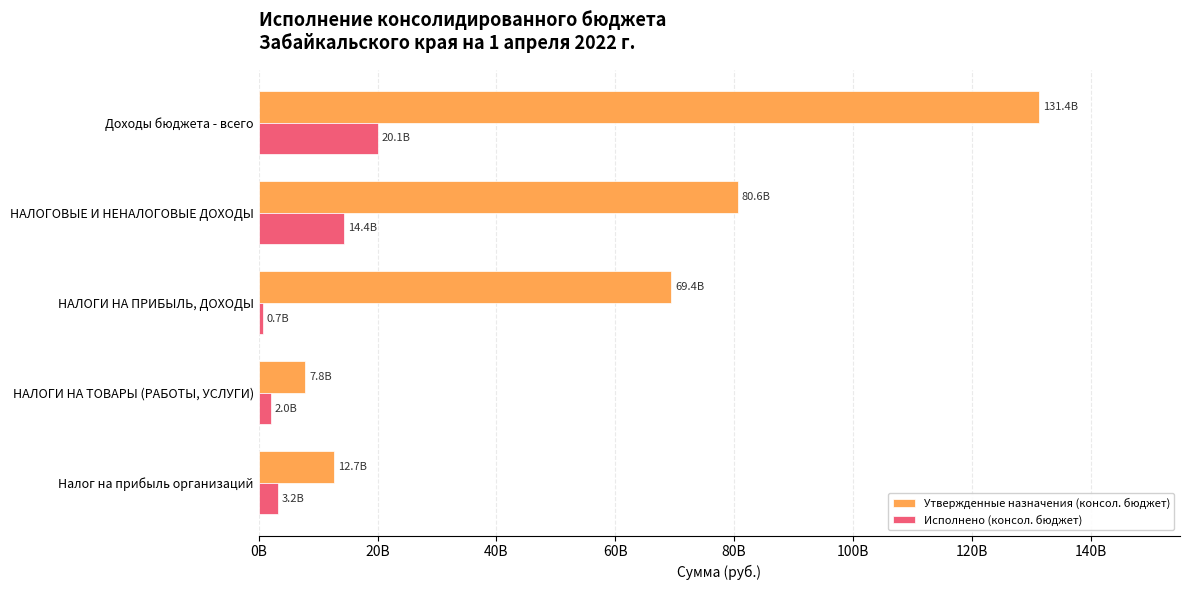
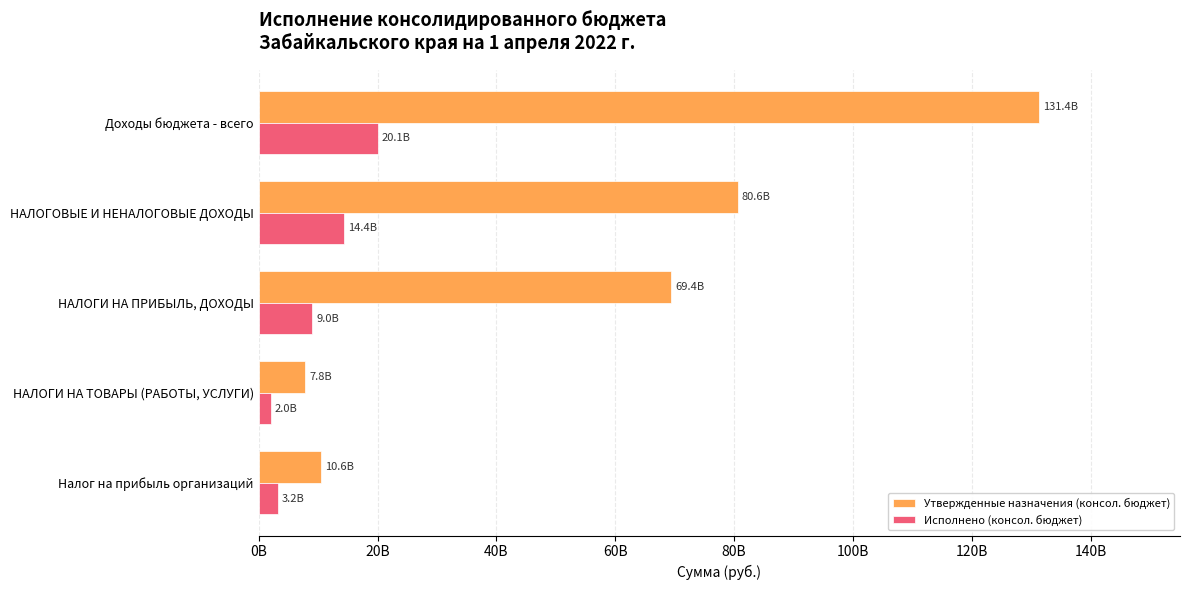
Исполнено (консол. бюджет), НАЛОГИ НА ПРИБЫЛЬ, ДОХОДЫ: 0.7B -> 9.0B
Утвержденные назначения (консол. бюджет), Налог на прибыль организаций: 12.7B -> 10.6B
